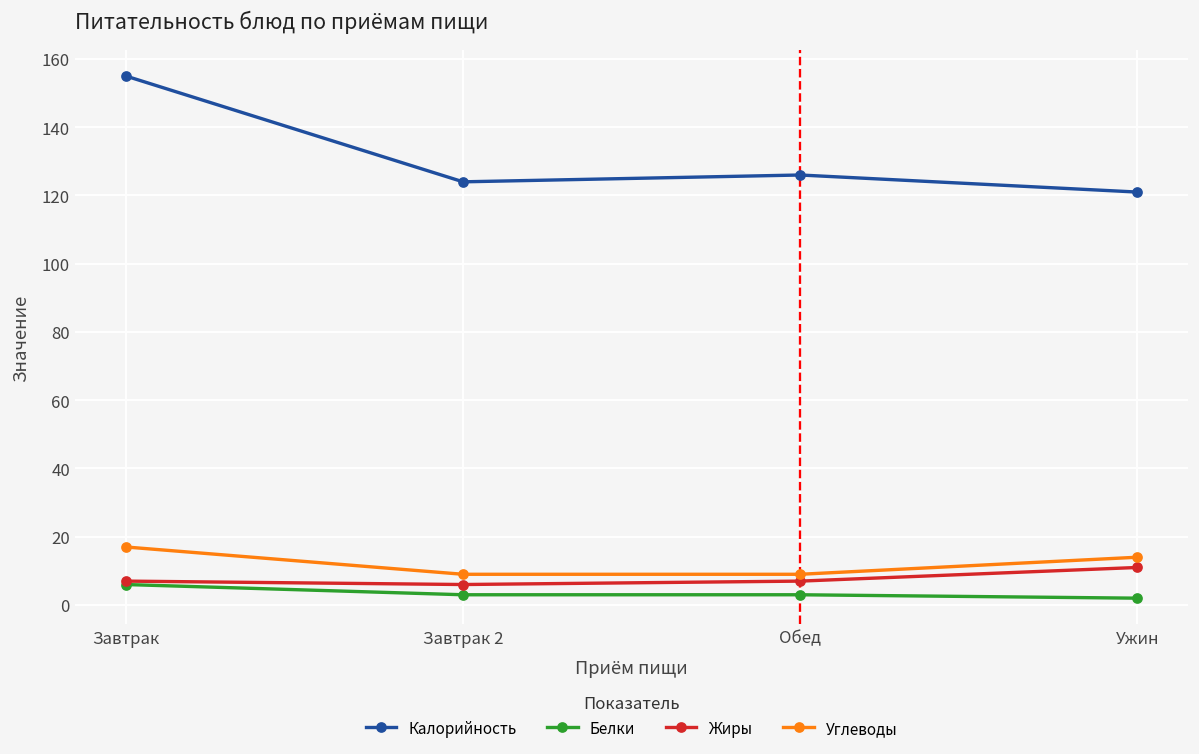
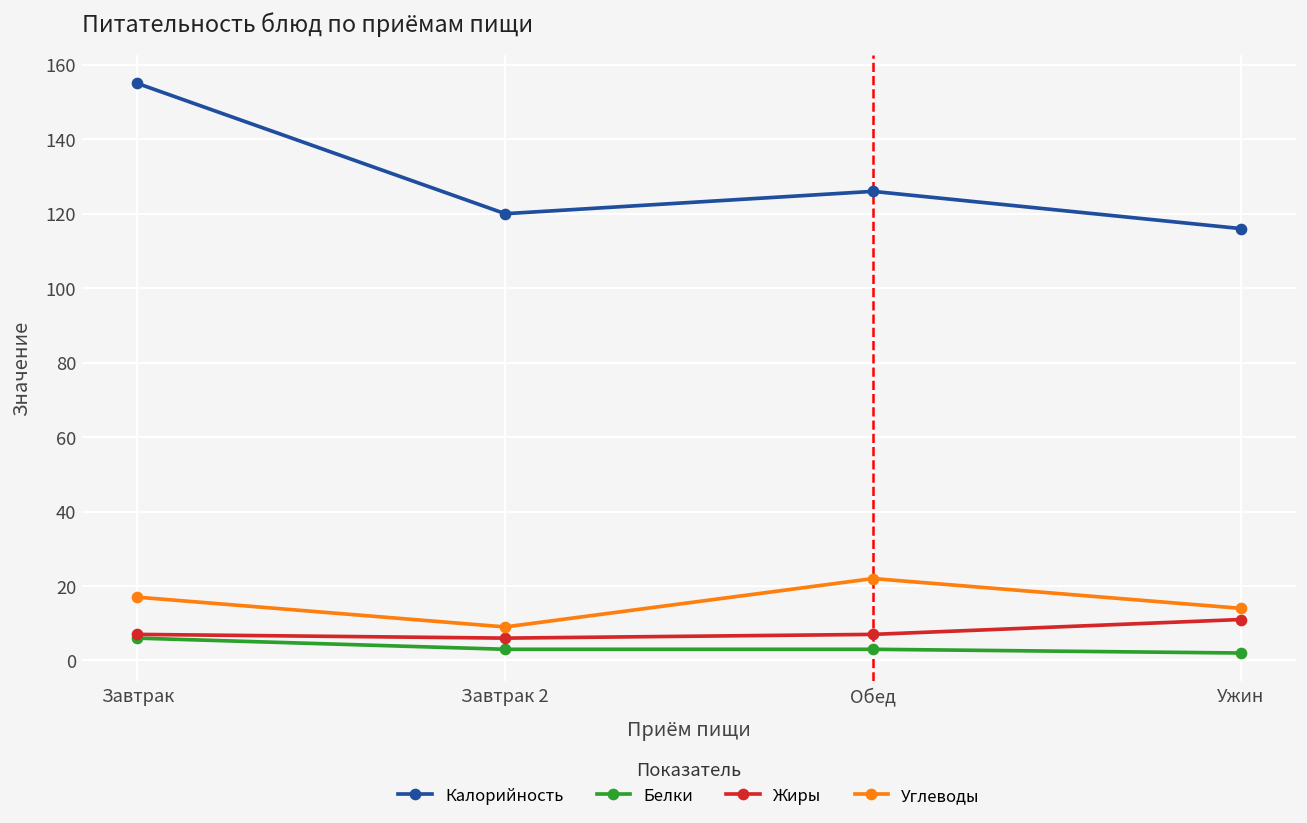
Калорийность, Завтрак 2: 124 -> 120
Углеводы, Обед: 9 -> 22
Калорийность, Ужин: 121 -> 116
